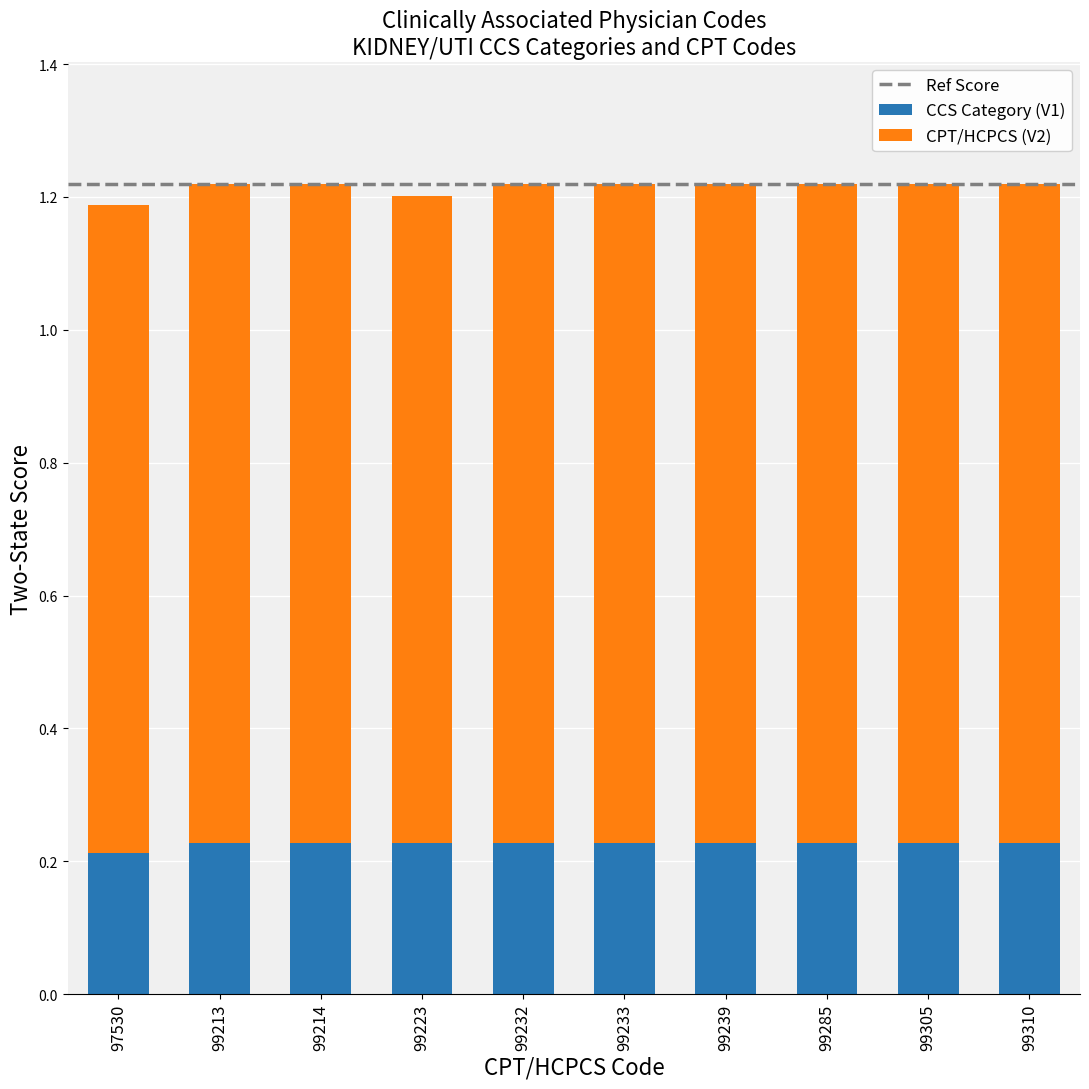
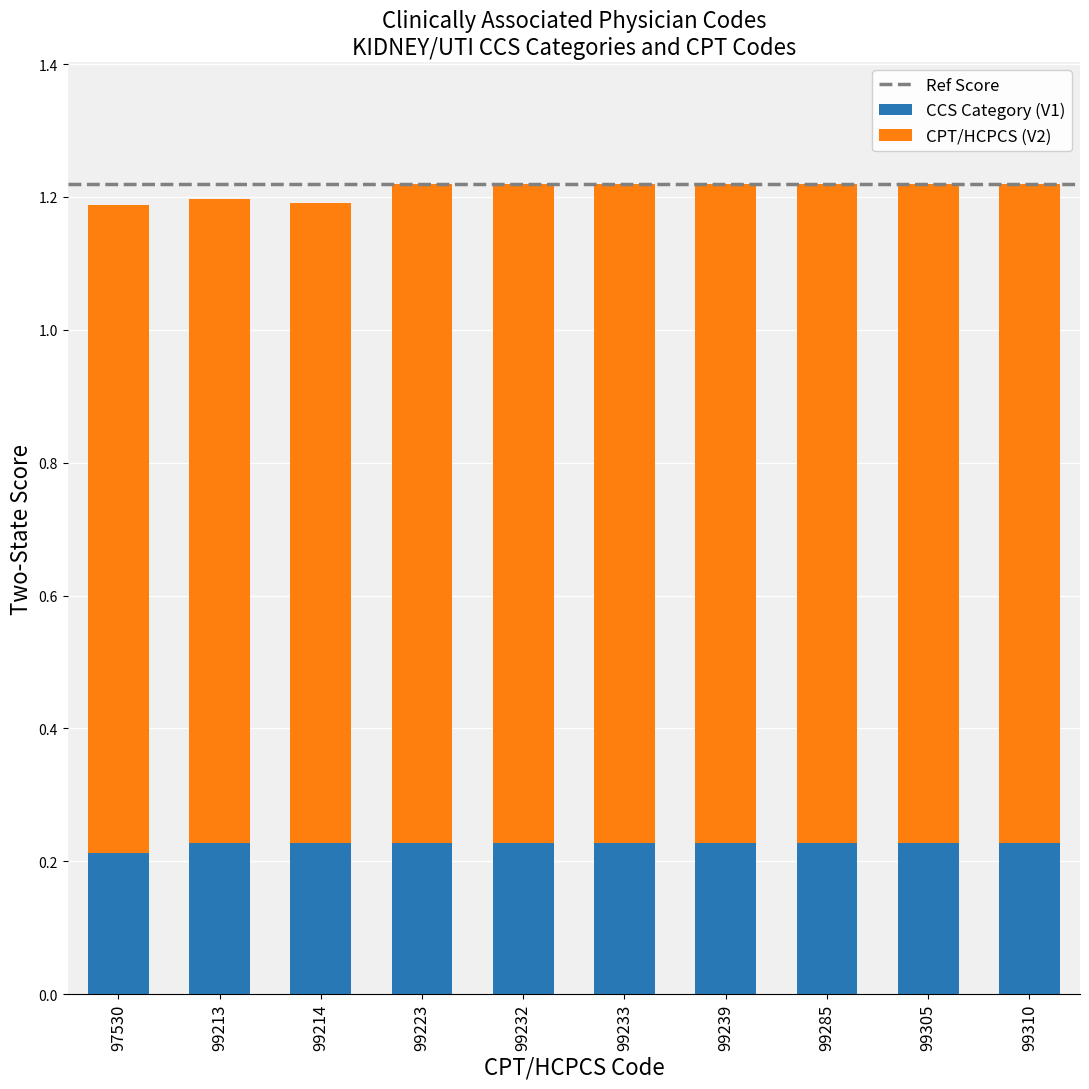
CPT/HCPCS (V2), 99213: 0.99 -> 0.97
CPT/HCPCS (V2), 99214: 0.99 -> 0.96
CPT/HCPCS (V2), 99223: 0.97 -> 0.99
